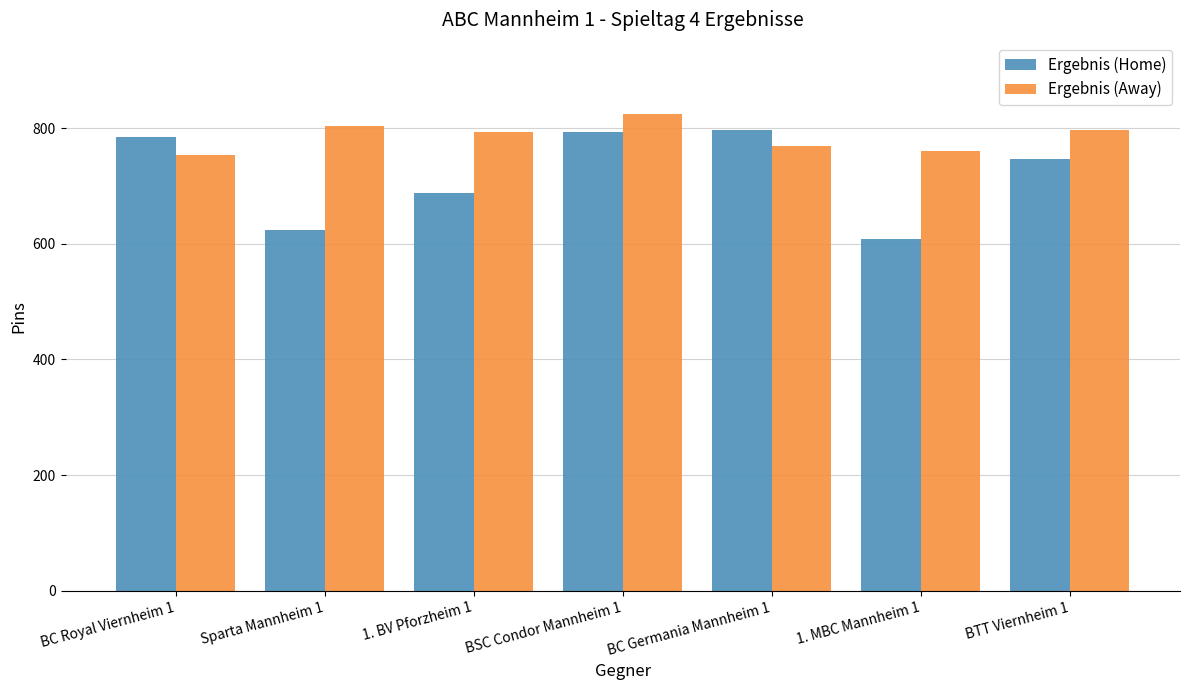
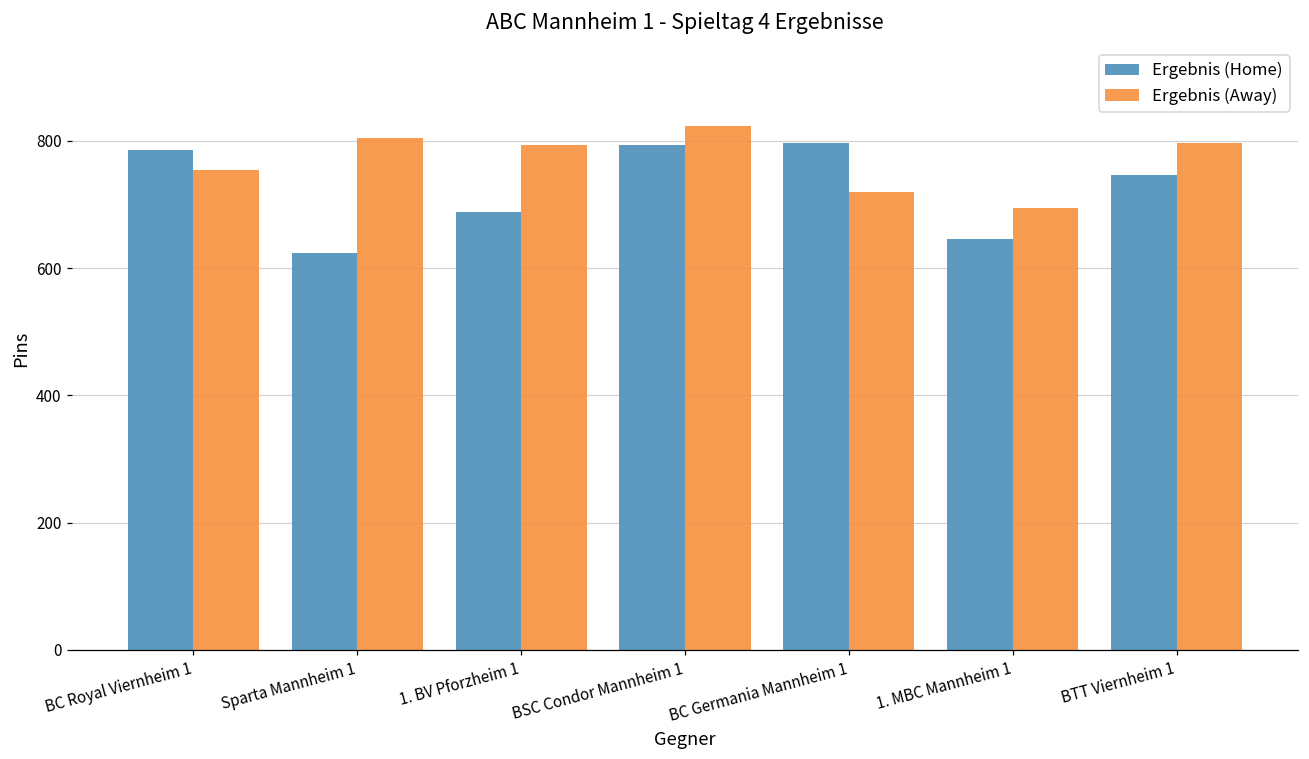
Ergebnis (Away), BC Germania Mannheim 1: 770 -> 720
Ergebnis (Home), 1. MBC Mannheim 1: 610 -> 650
Ergebnis (Away), 1. MBC Mannheim 1: 760 -> 700
